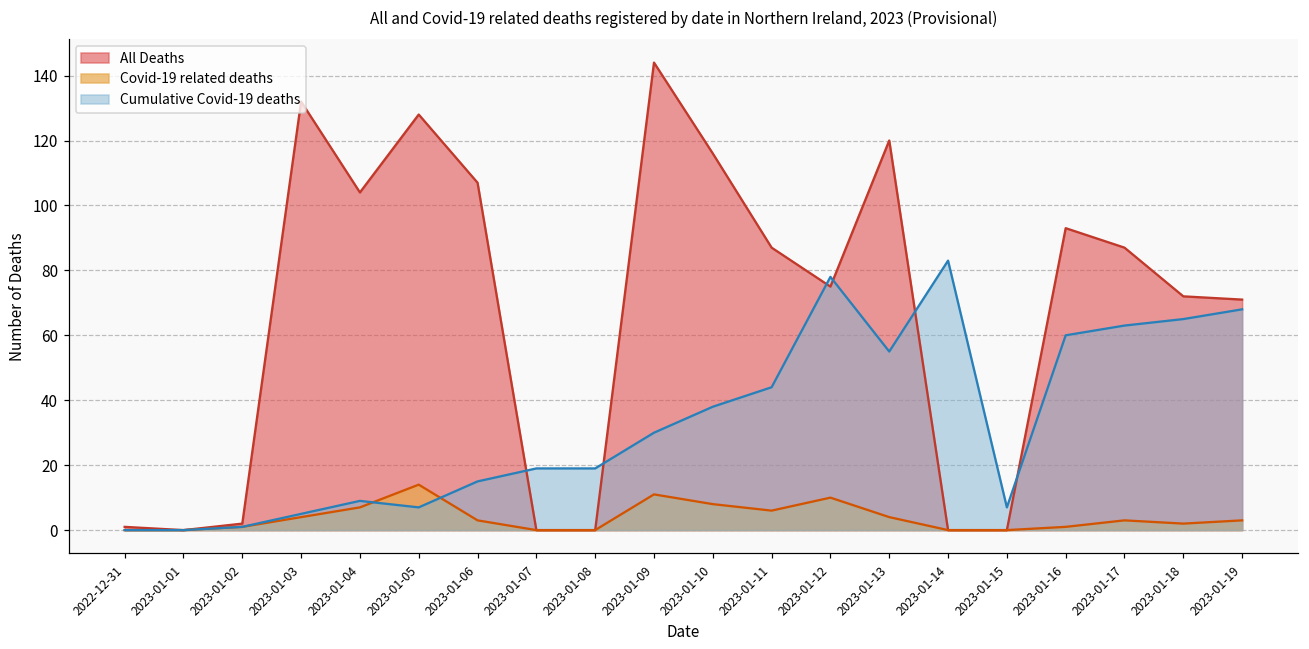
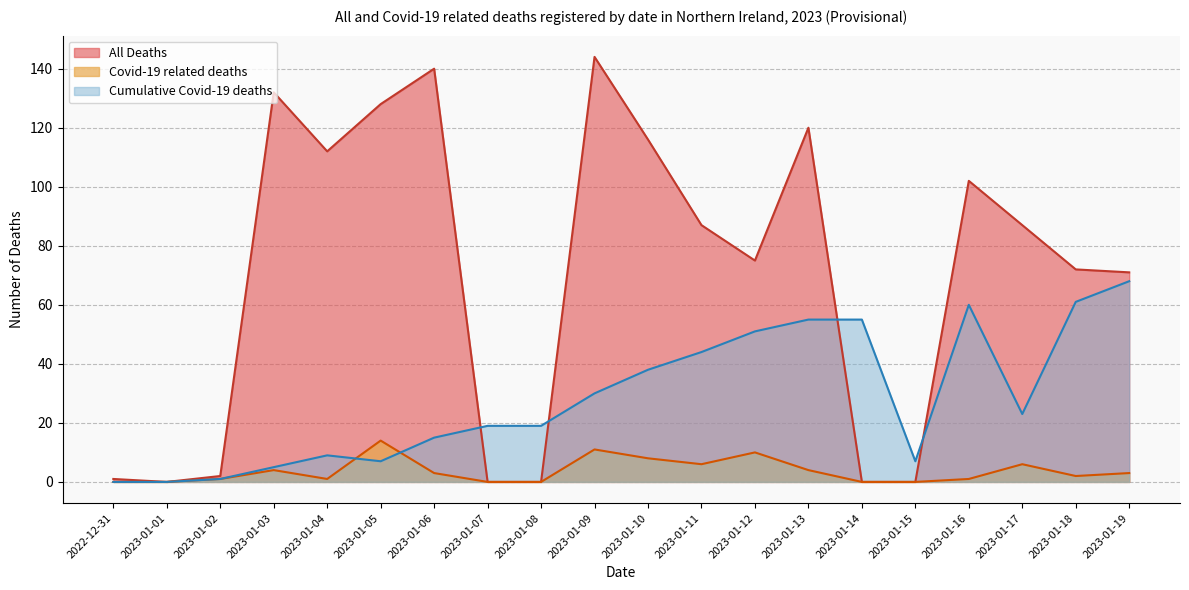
All Deaths, 2023-01-04: 104 -> 112
Covid-19 related deaths, 2023-01-04: 7 -> 1
All Deaths, 2023-01-06: 107 -> 140
Cumulative Covid-19 deaths, 2023-01-12: 78 -> 51
Cumulative Covid-19 deaths, 2023-01-14: 83 -> 55
All Deaths, 2023-01-16: 93 -> 102
Covid-19 related deaths, 2023-01-17: 3 -> 6
Cumulative Covid-19 deaths, 2023-01-17: 63 -> 23
Cumulative Covid-19 deaths, 2023-01-18: 65 -> 61
